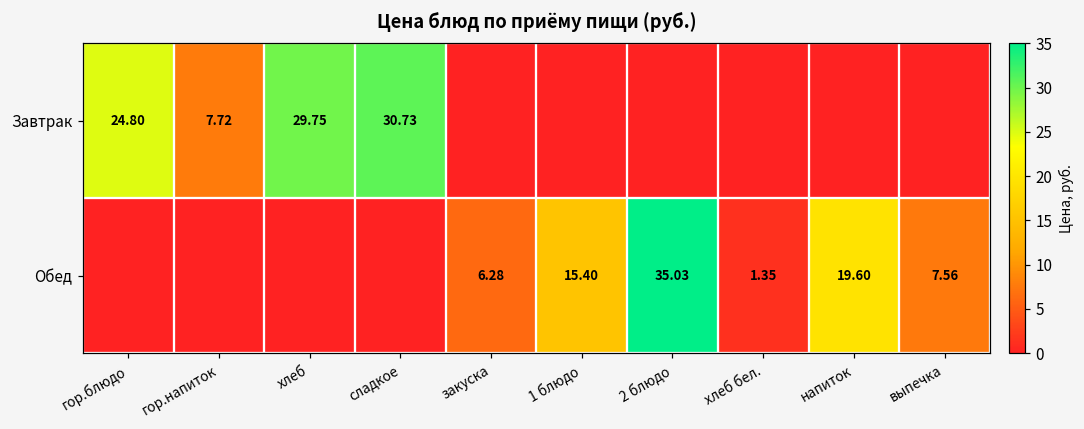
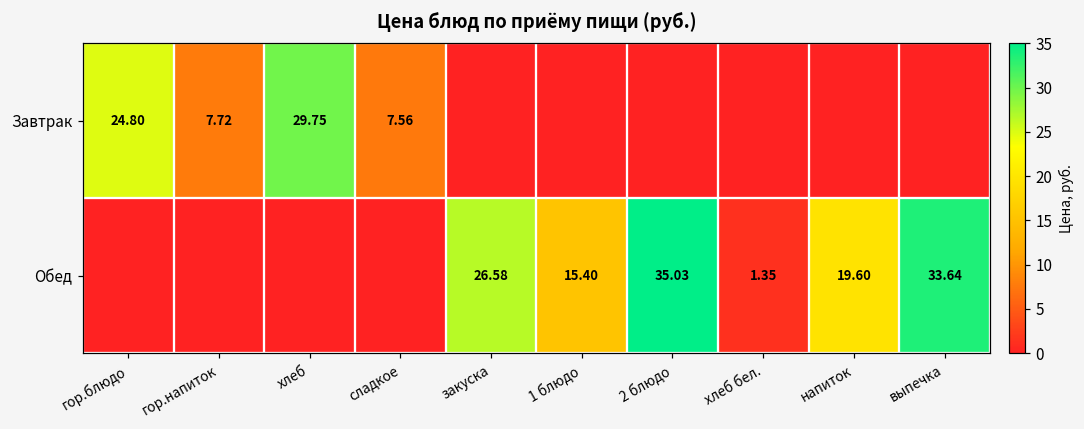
Завтрак, сладкое: 30.73 -> 7.56
Обед, закуска: 6.28 -> 26.58
Обед, выпечка: 7.56 -> 33.64
